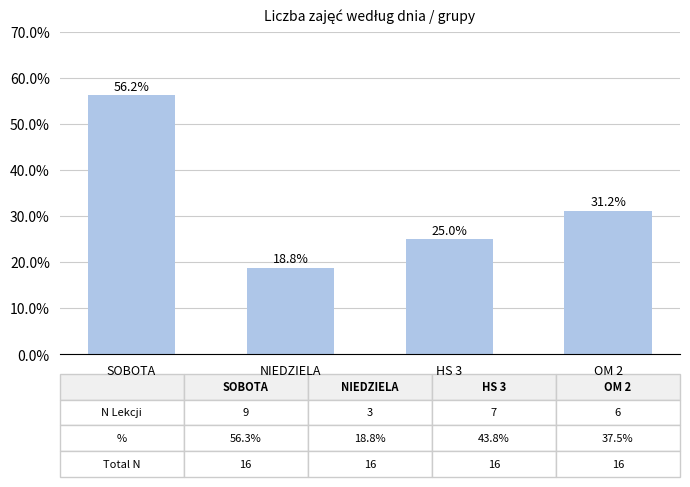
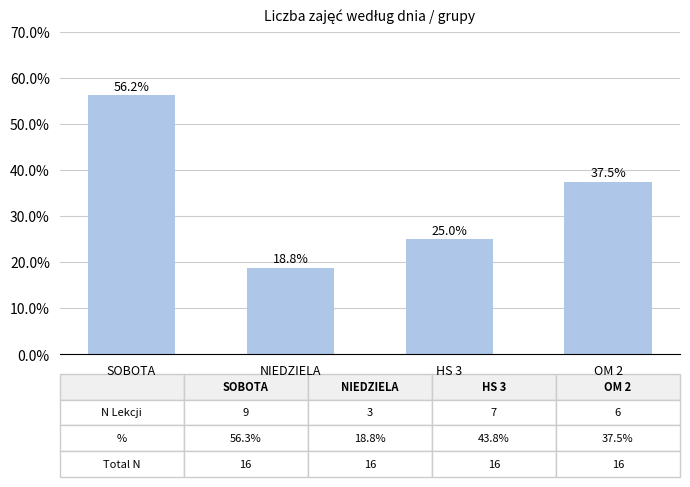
OM 2: 31.2% -> 37.5%
